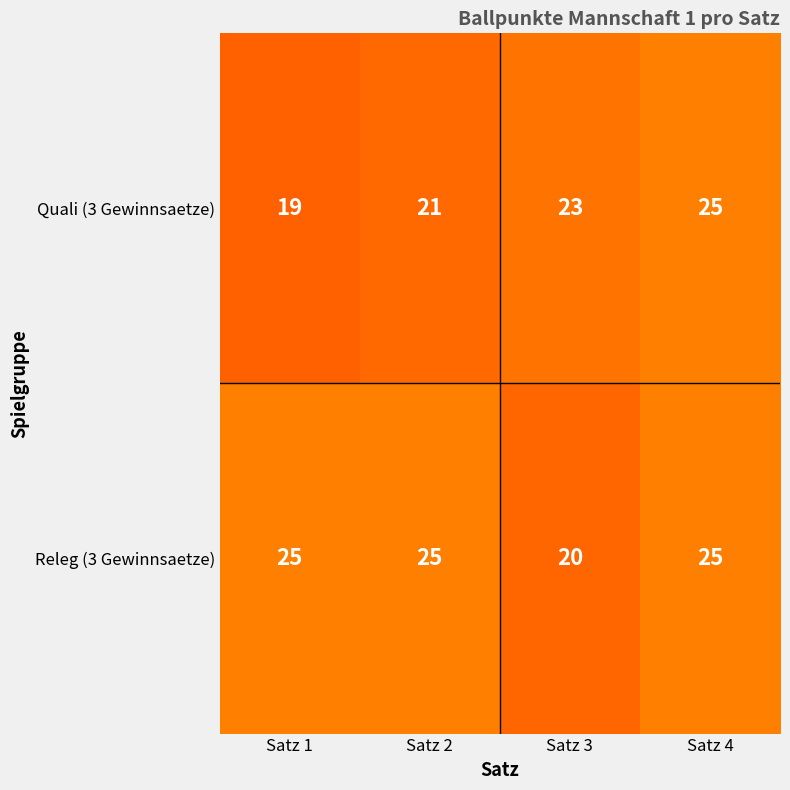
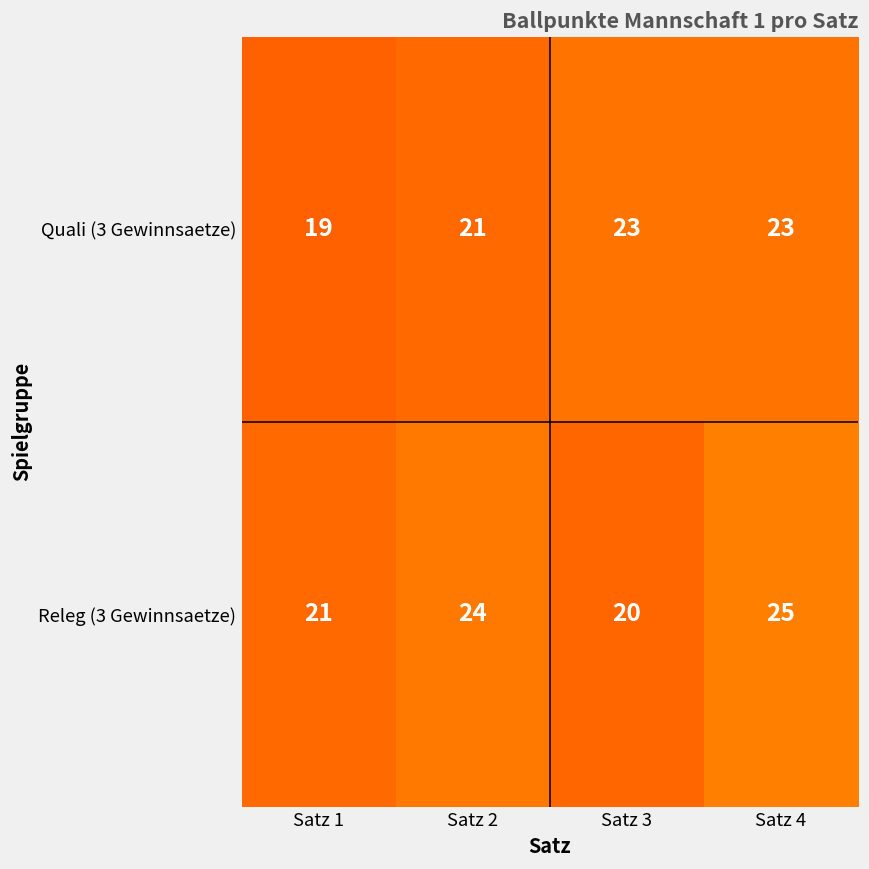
Quali (3 Gewinnsaetze), Satz 4: 25 -> 23
Releg (3 Gewinnsaetze), Satz 1: 25 -> 21
Releg (3 Gewinnsaetze), Satz 2: 25 -> 24
